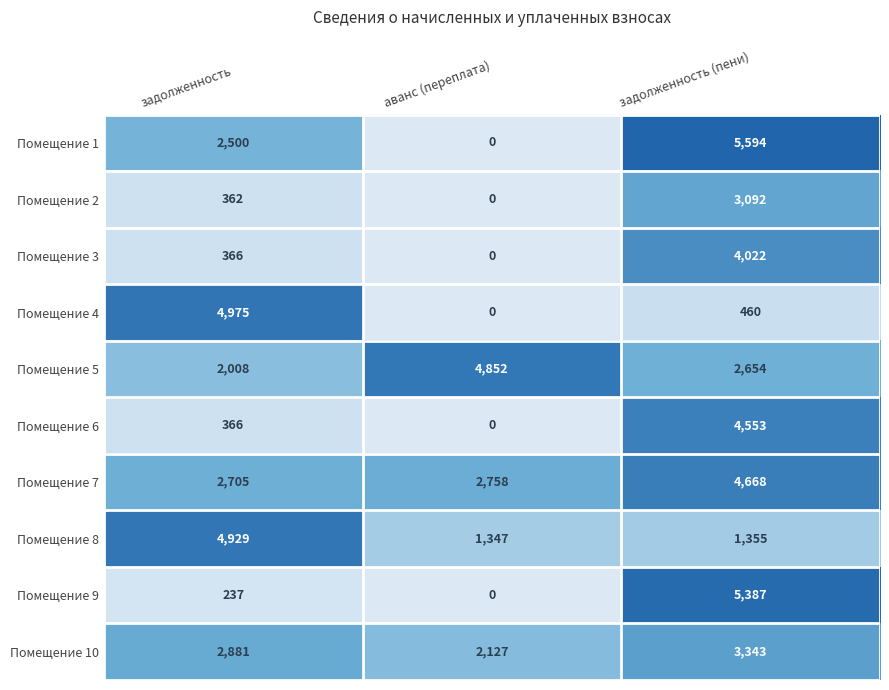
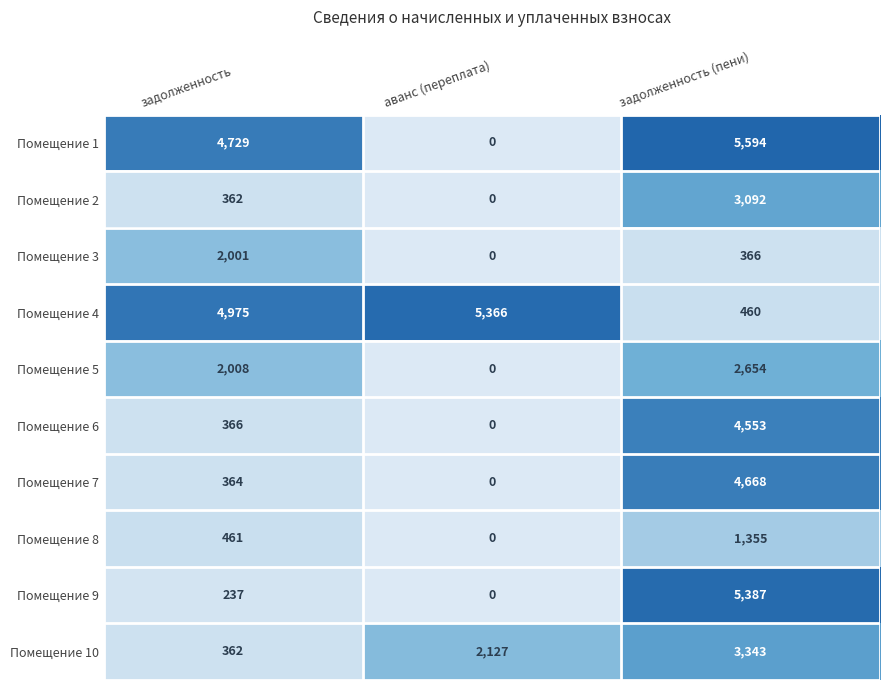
Помещение 1, задолженность: 2,500 -> 4,729
Помещение 3, задолженность: 366 -> 2,001
Помещение 3, задолженность (пени): 4,022 -> 366
Помещение 4, аванс (переплата): 0 -> 5,366
Помещение 5, аванс (переплата): 4,852 -> 0
Помещение 7, задолженность: 2,705 -> 364
Помещение 7, аванс (переплата): 2,758 -> 0
Помещение 8, задолженность: 4,929 -> 461
Помещение 8, аванс (переплата): 1,347 -> 0
Помещение 10, задолженность: 2,881 -> 362
